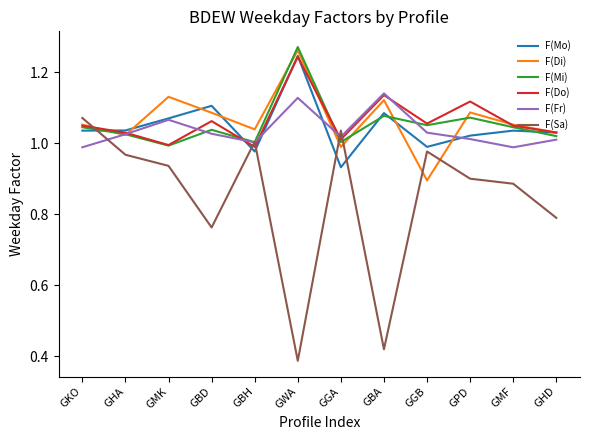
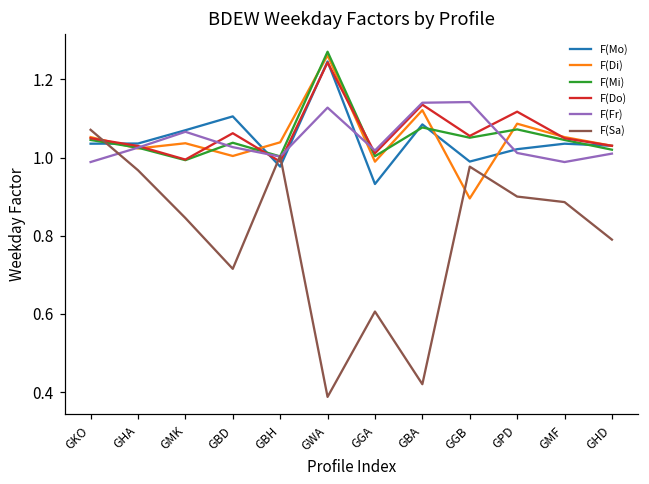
F(Di), GMK: 1.13 -> 1.04
F(Sa), GMK: 0.94 -> 0.85
F(Di), GBD: 1.09 -> 1.00
F(Sa), GBD: 0.76 -> 0.72
F(Sa), GGA: 1.04 -> 0.61
F(Fr), GGB: 1.03 -> 1.14
